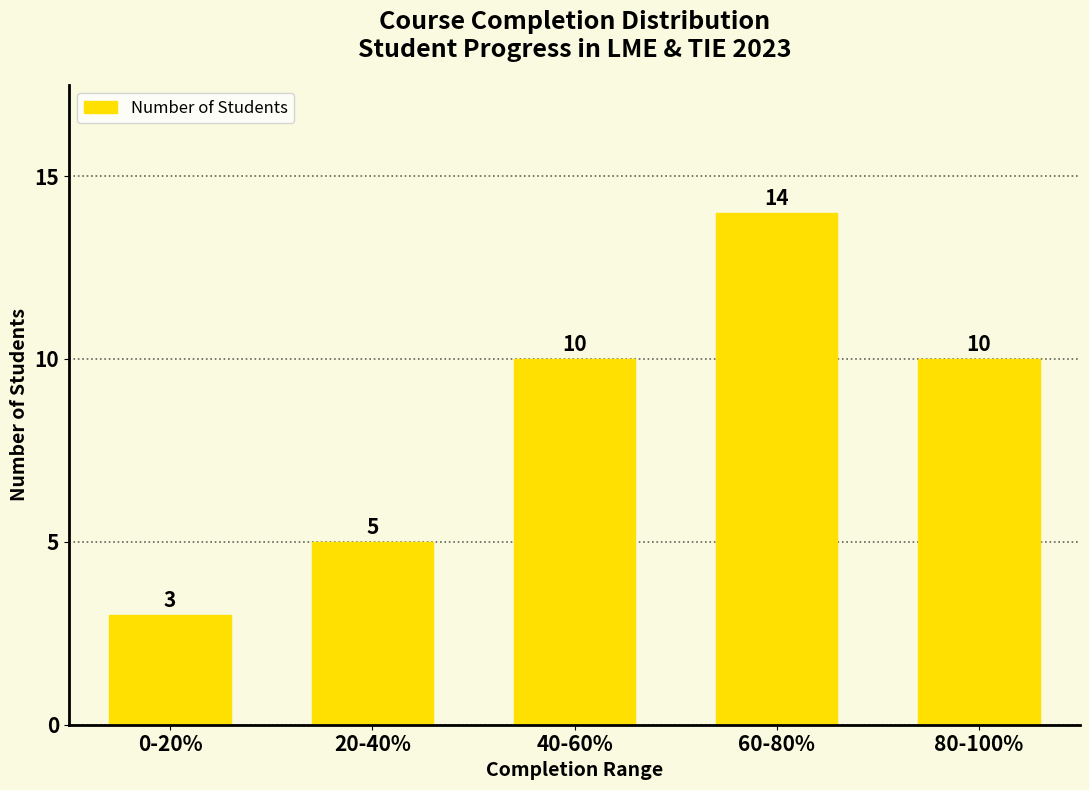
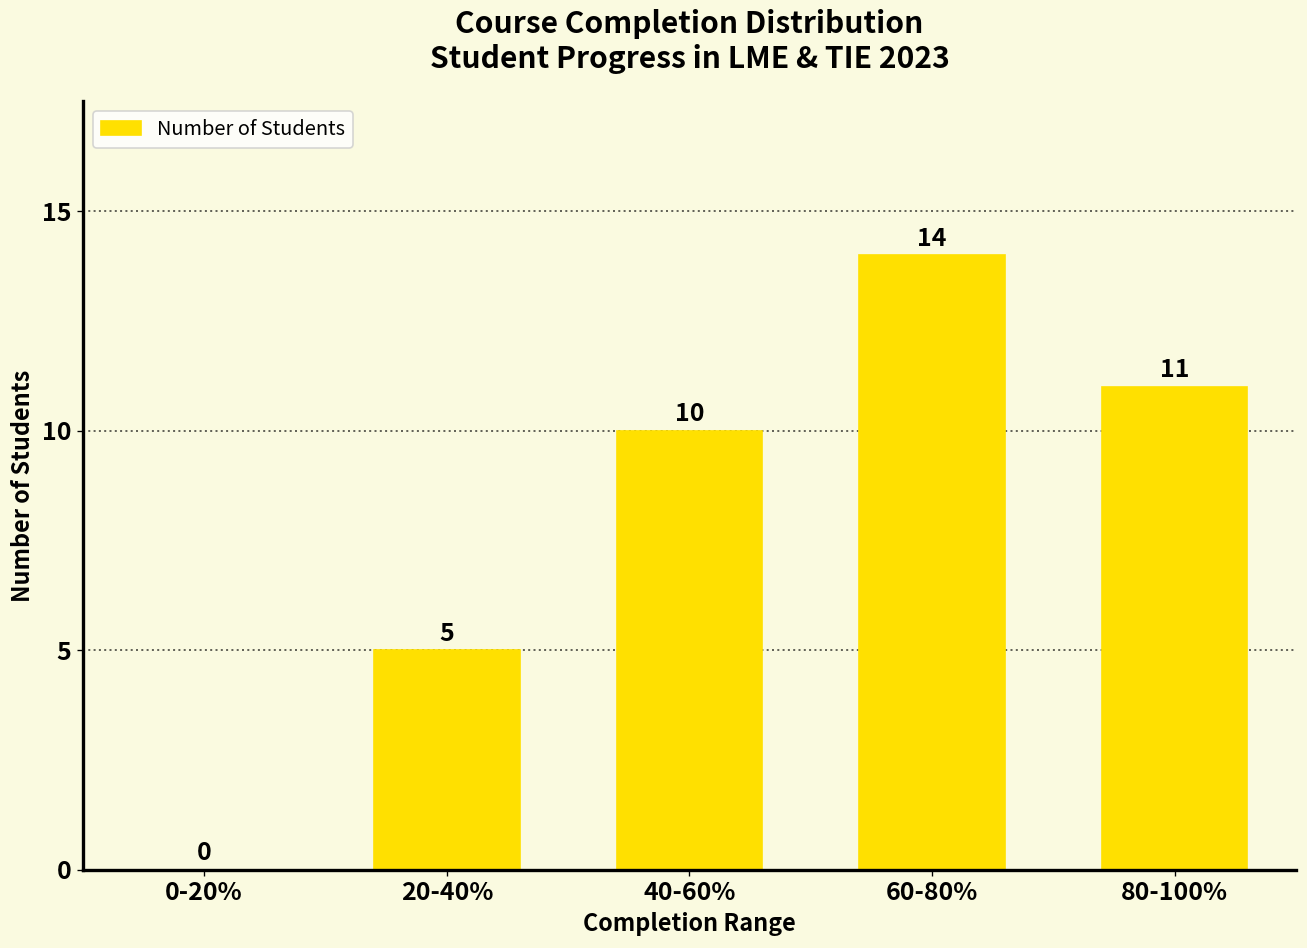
0-20%: 3 -> 0
80-100%: 10 -> 11
